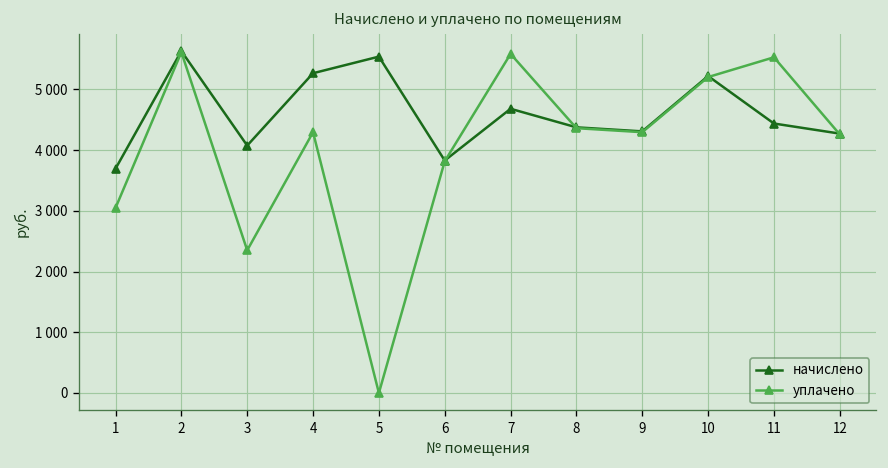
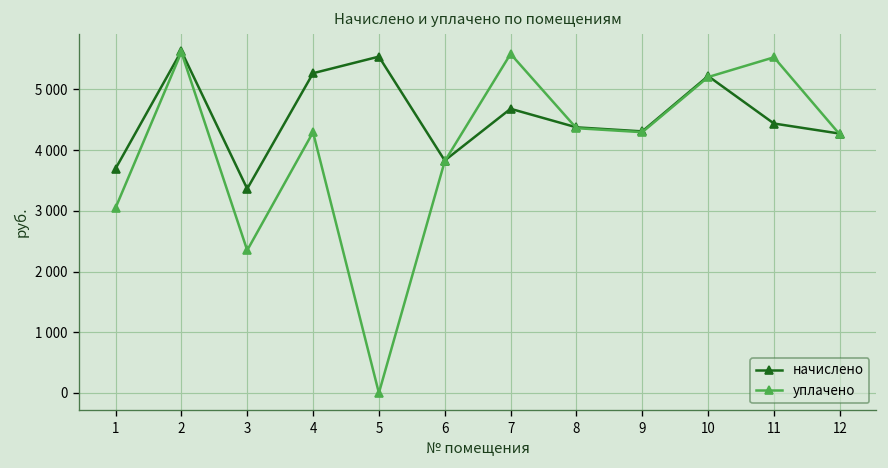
начислено, 3: 4100 -> 3400
